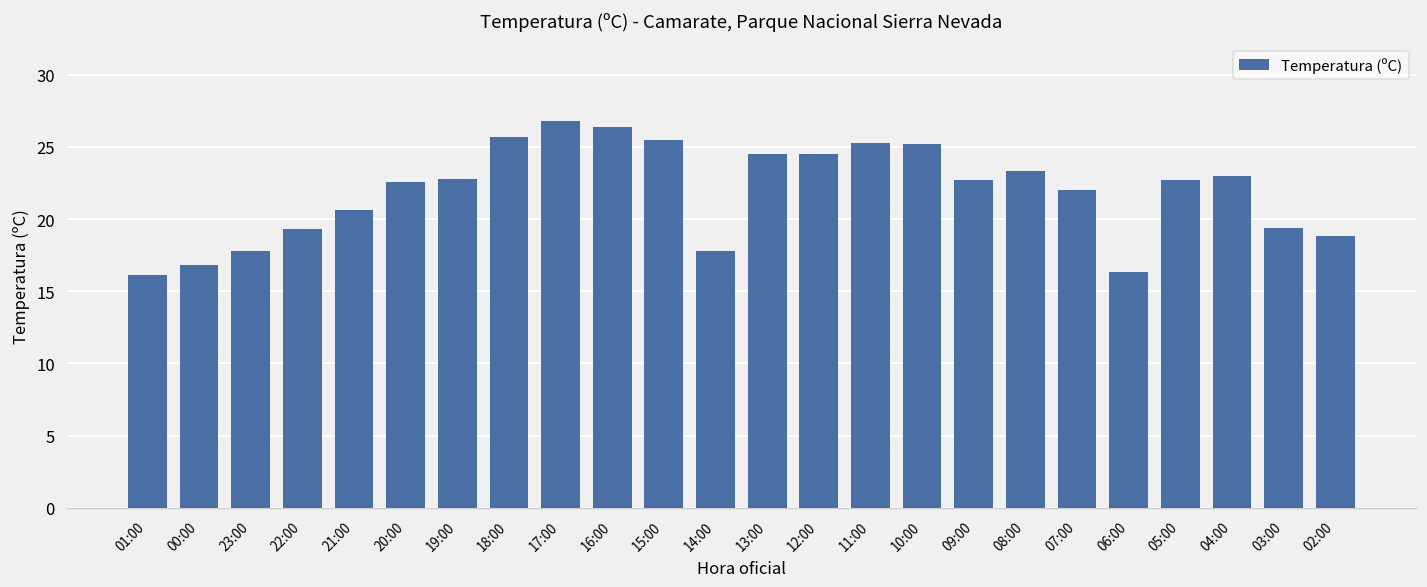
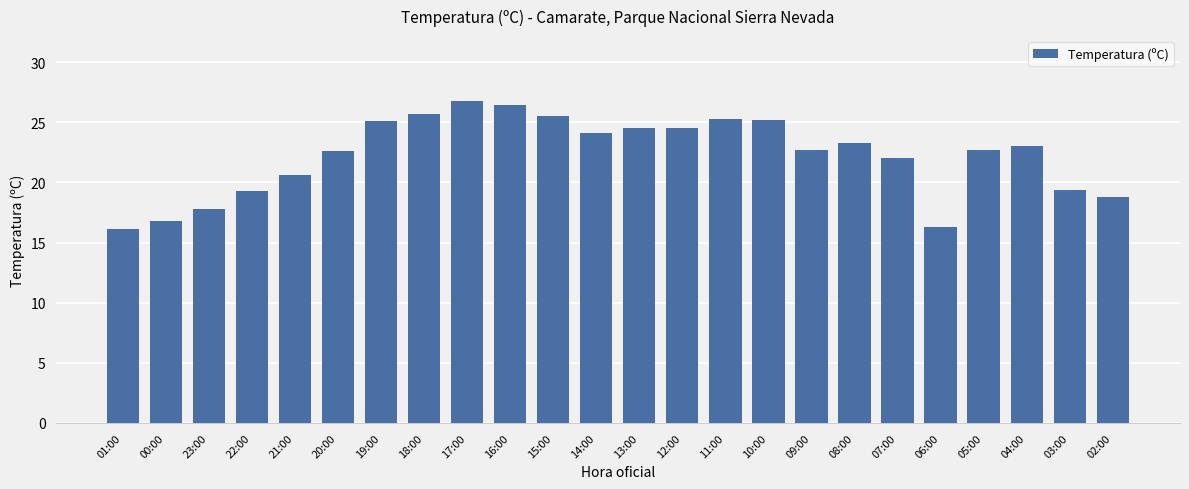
19:00: 22.8 -> 25.1
14:00: 17.8 -> 24.1
